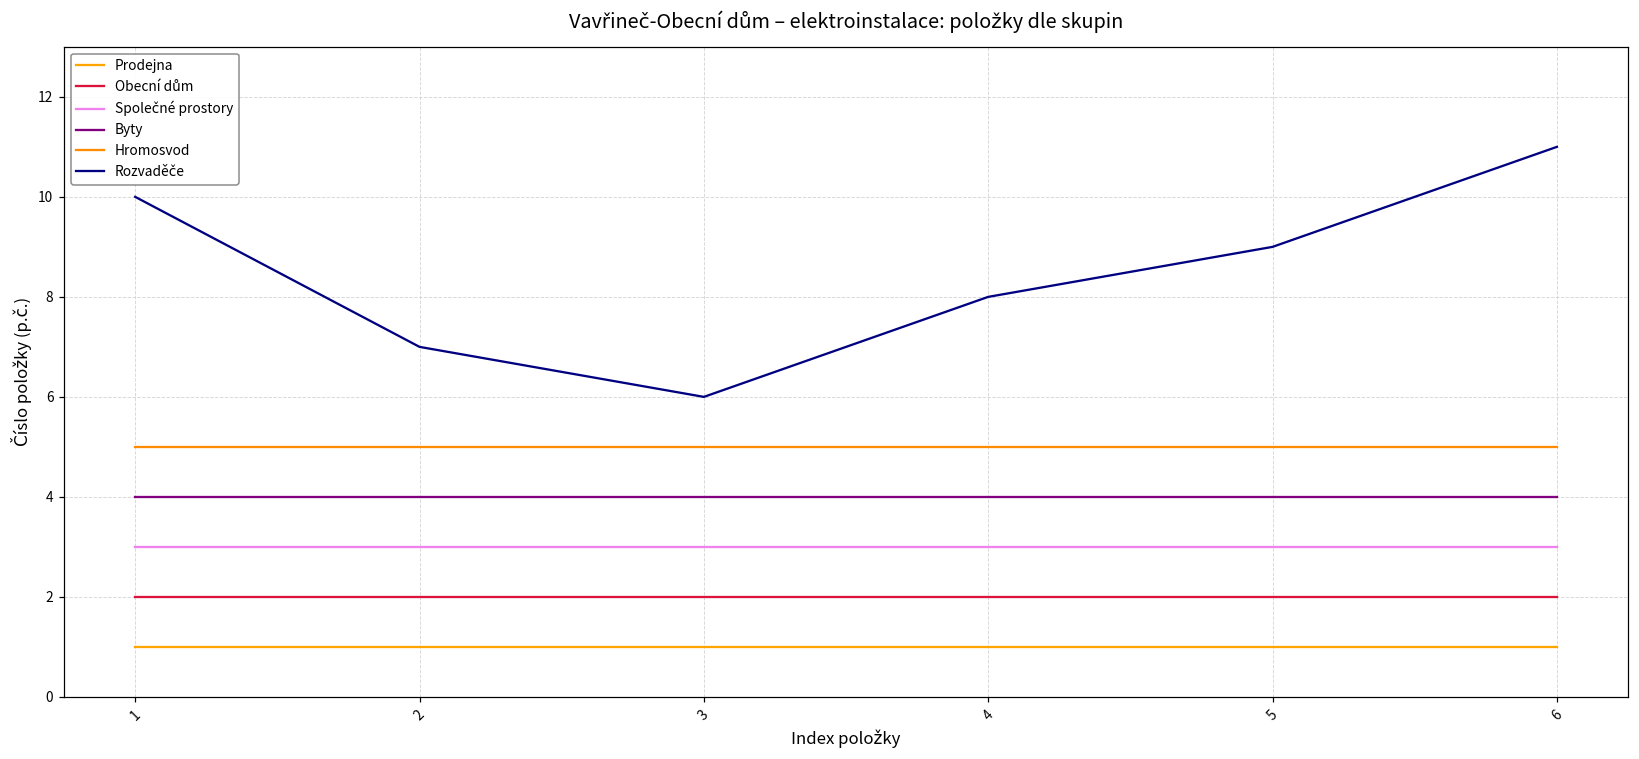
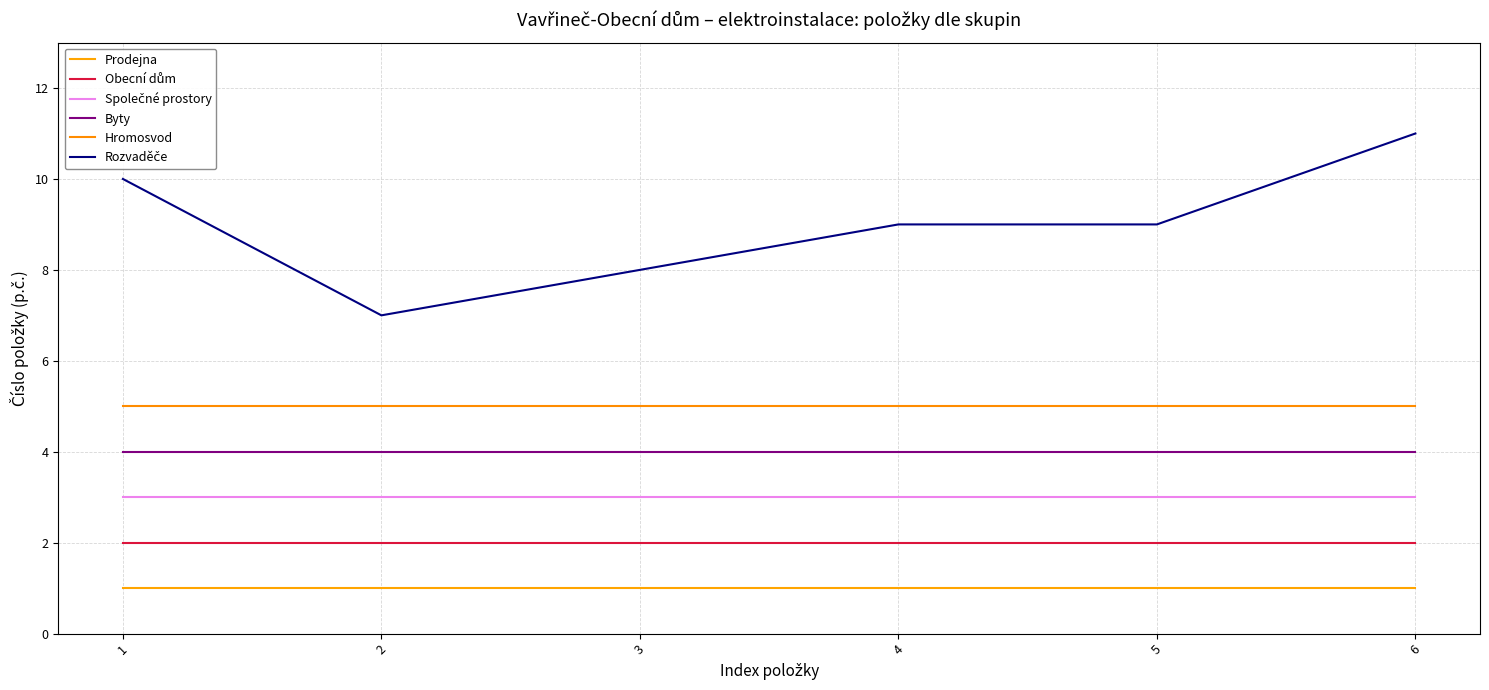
Rozvaděče, 3: 6 -> 8
Rozvaděče, 4: 8 -> 9
